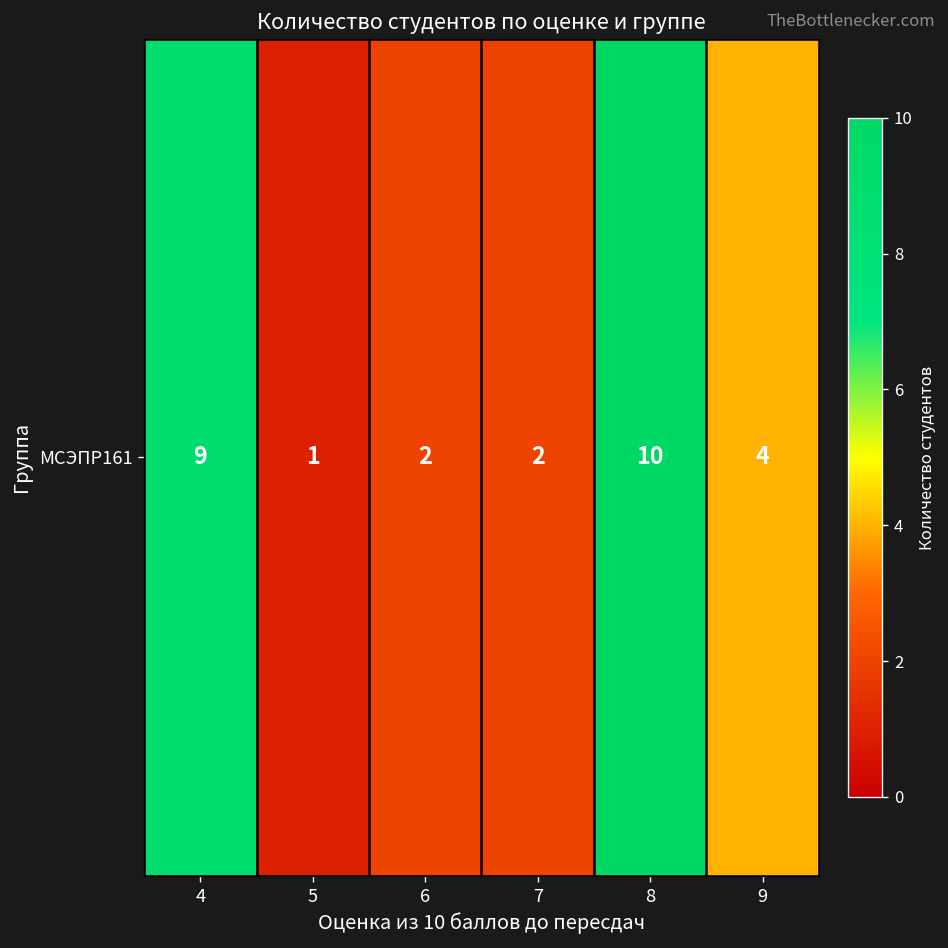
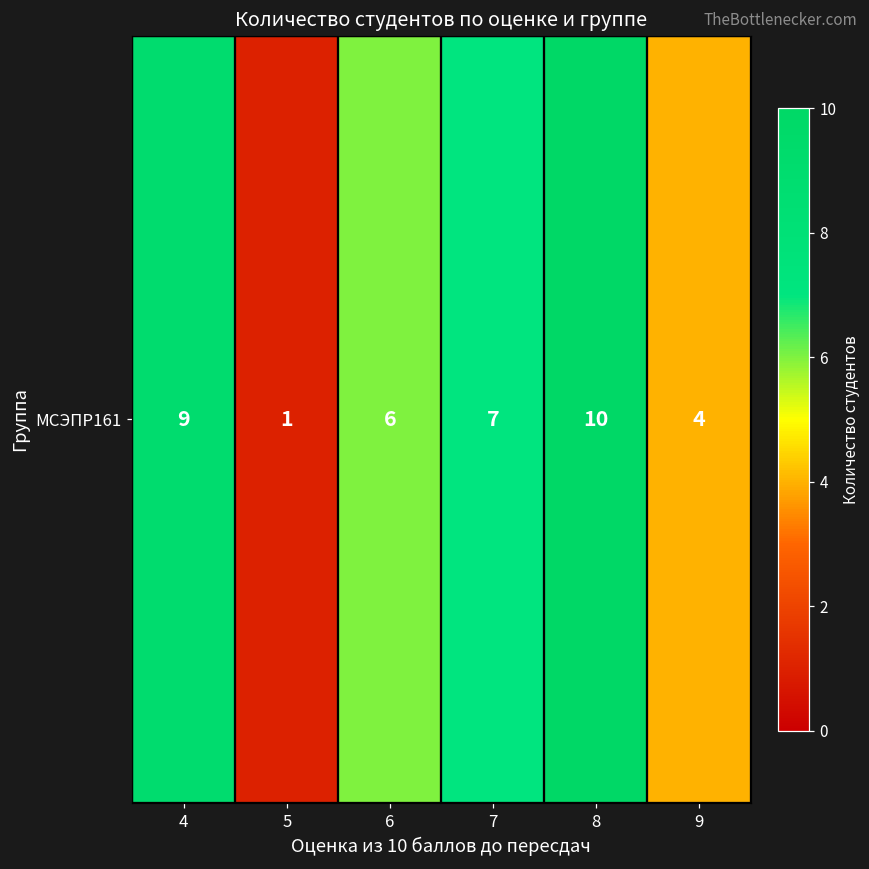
МСЭПР161, 6: 2 -> 6
МСЭПР161, 7: 2 -> 7
